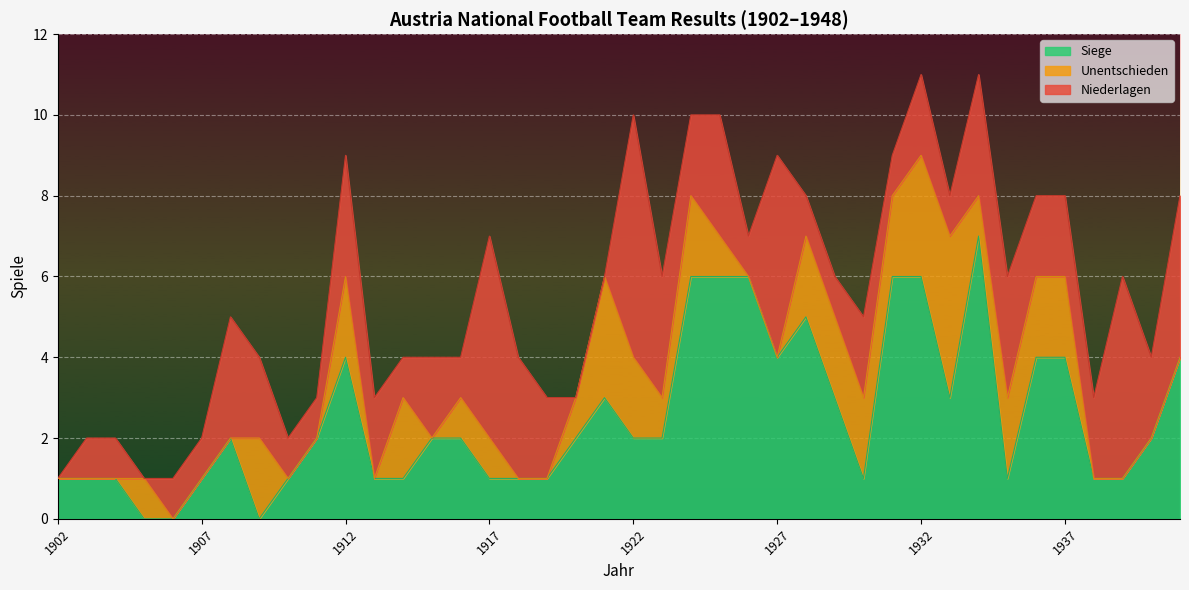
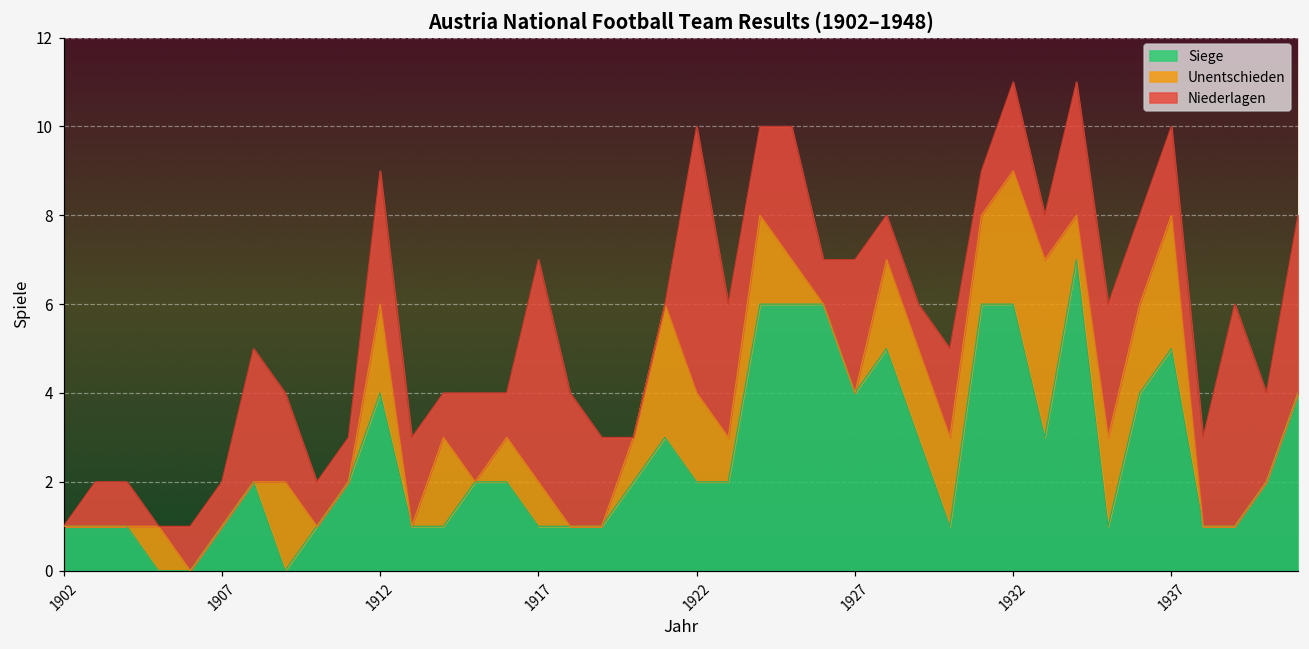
Niederlagen, 1927: 5 -> 3
Siege, 1937: 4 -> 5
Unentschieden, 1937: 2 -> 3
